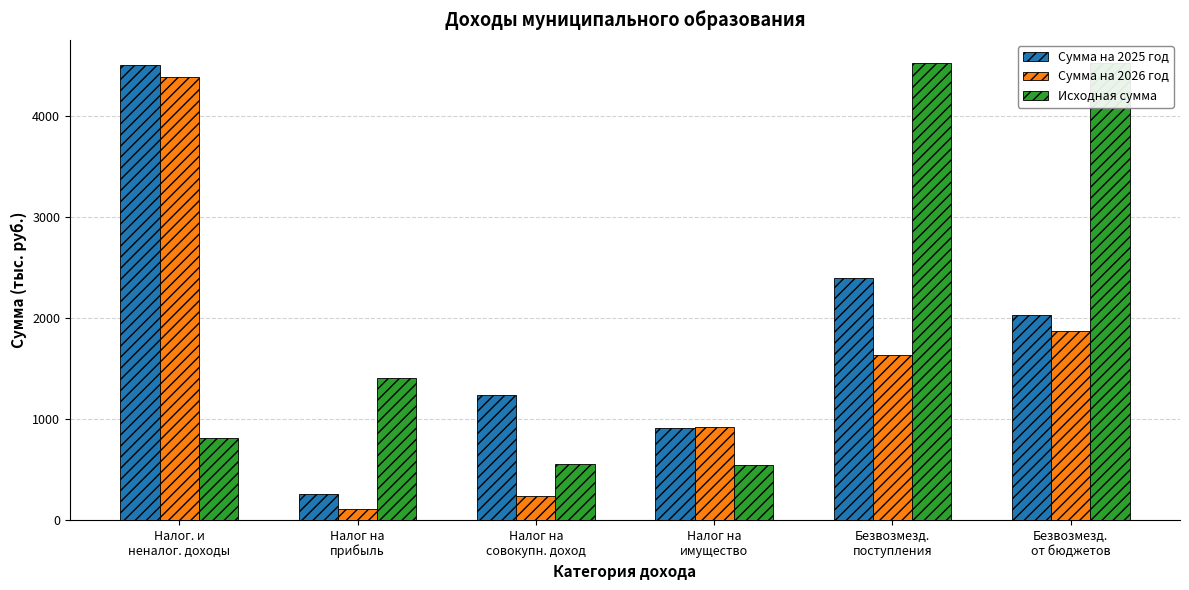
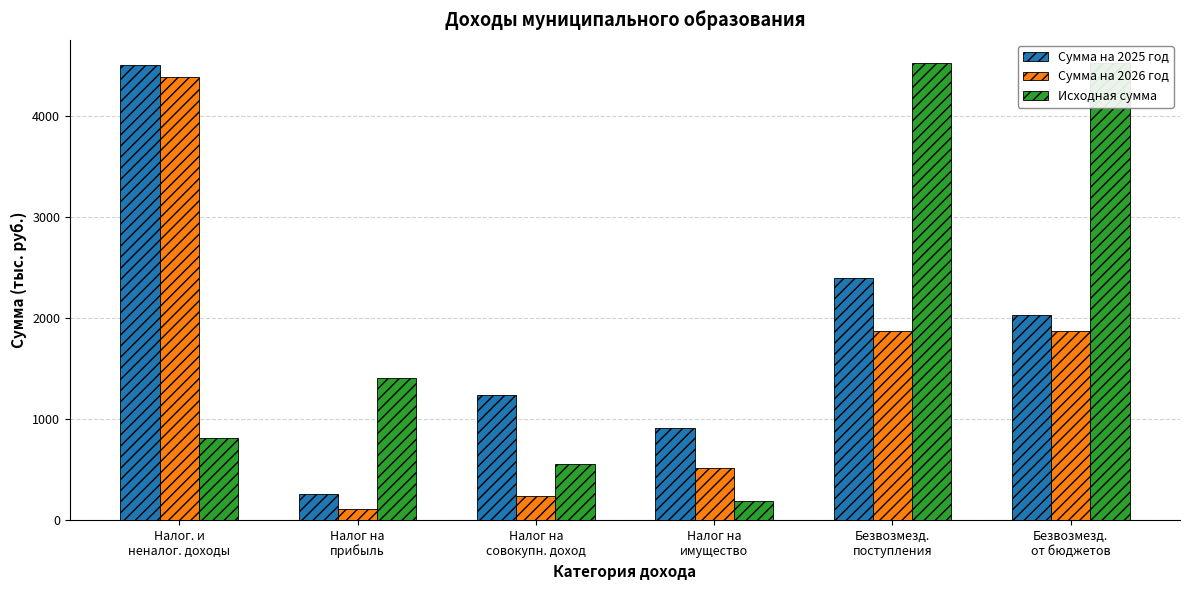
Сумма на 2026 год, Налог на имущество: 930 -> 520
Исходная сумма, Налог на имущество: 540 -> 190
Сумма на 2026 год, Безвозмезд. поступления: 1640 -> 1870
